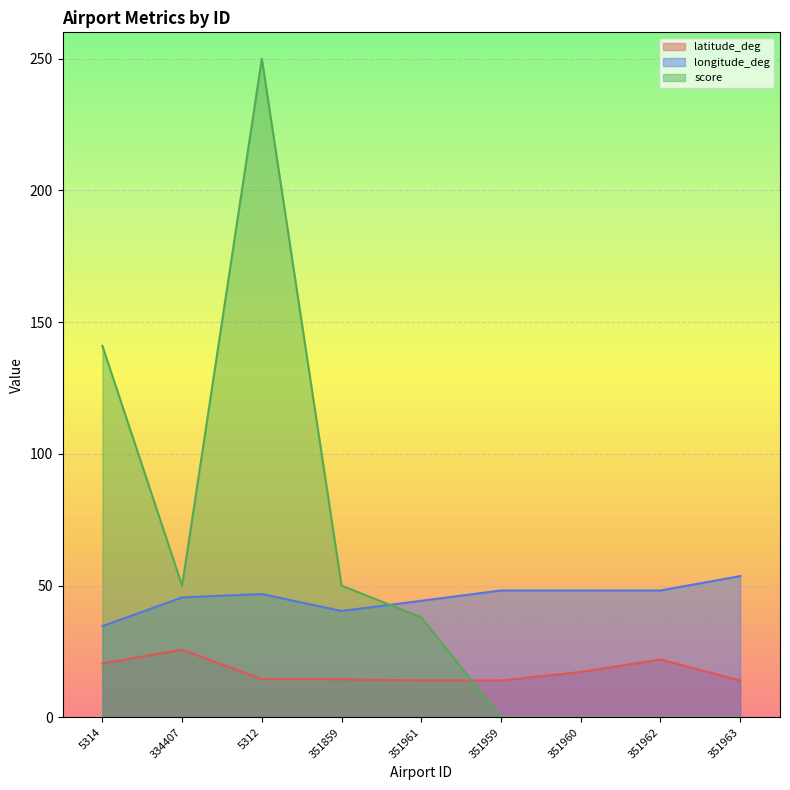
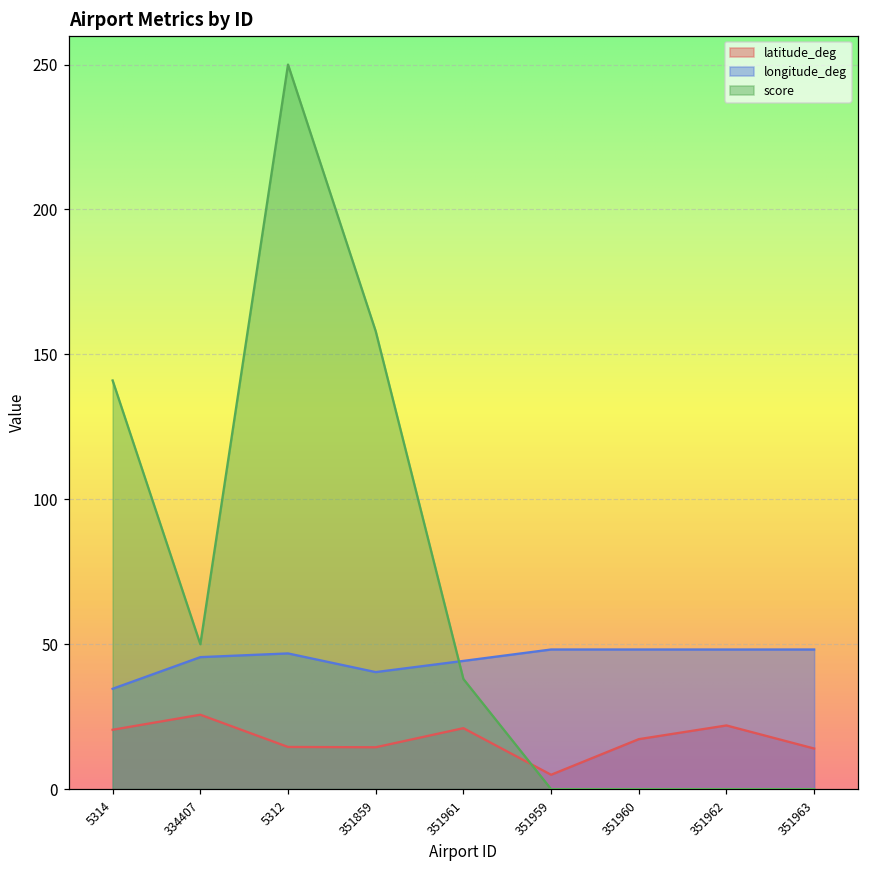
score, 351859: 50 -> 158
latitude_deg, 351961: 14 -> 21
latitude_deg, 351959: 14 -> 5
longitude_deg, 351963: 54 -> 48
